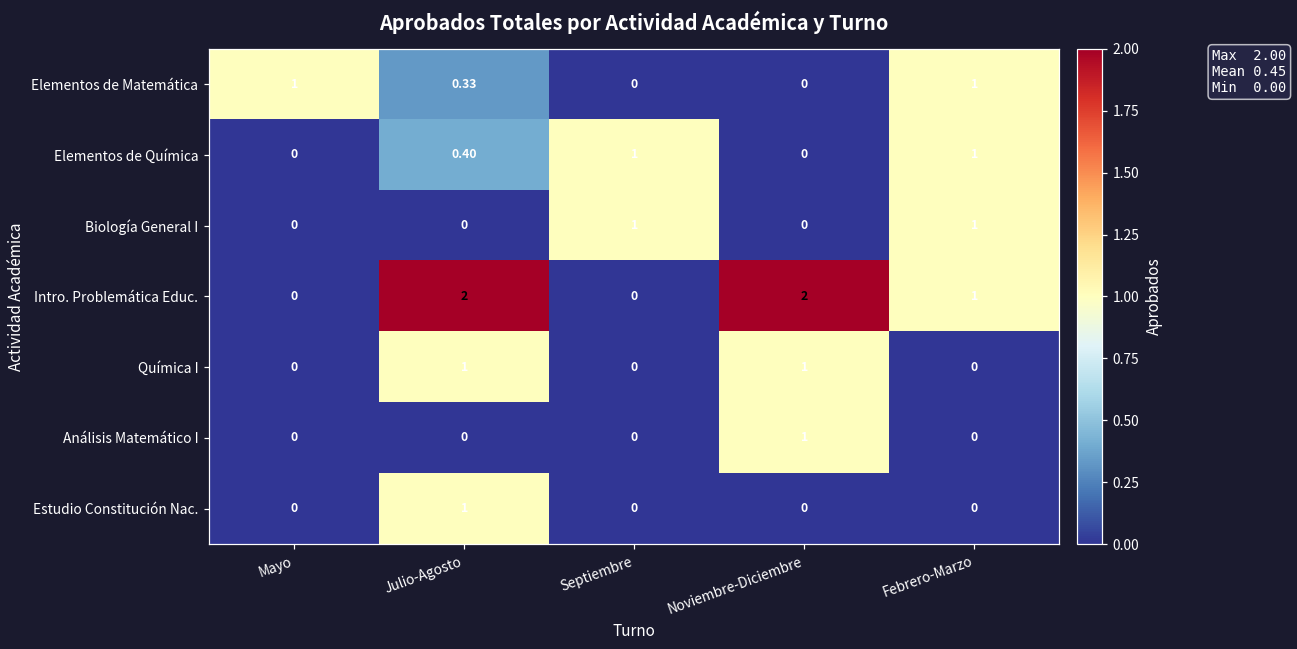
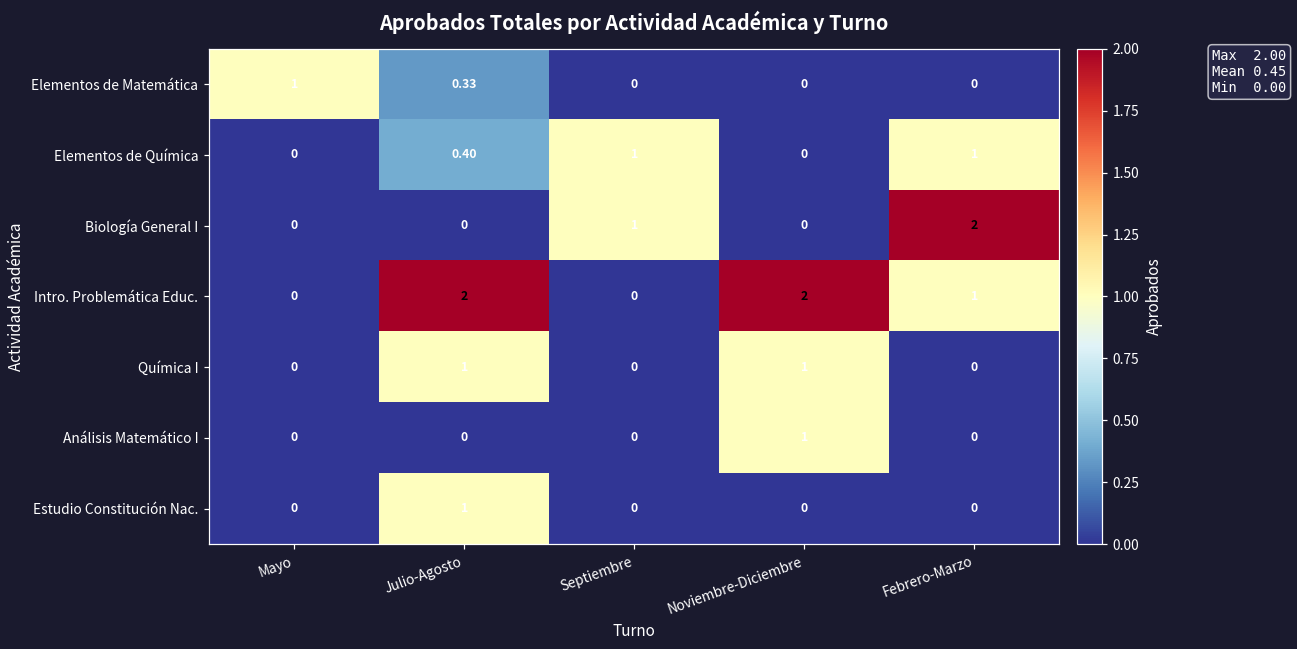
Elementos de Matemática, Febrero-Marzo: 1 -> 0
Biología General I, Febrero-Marzo: 1 -> 2
